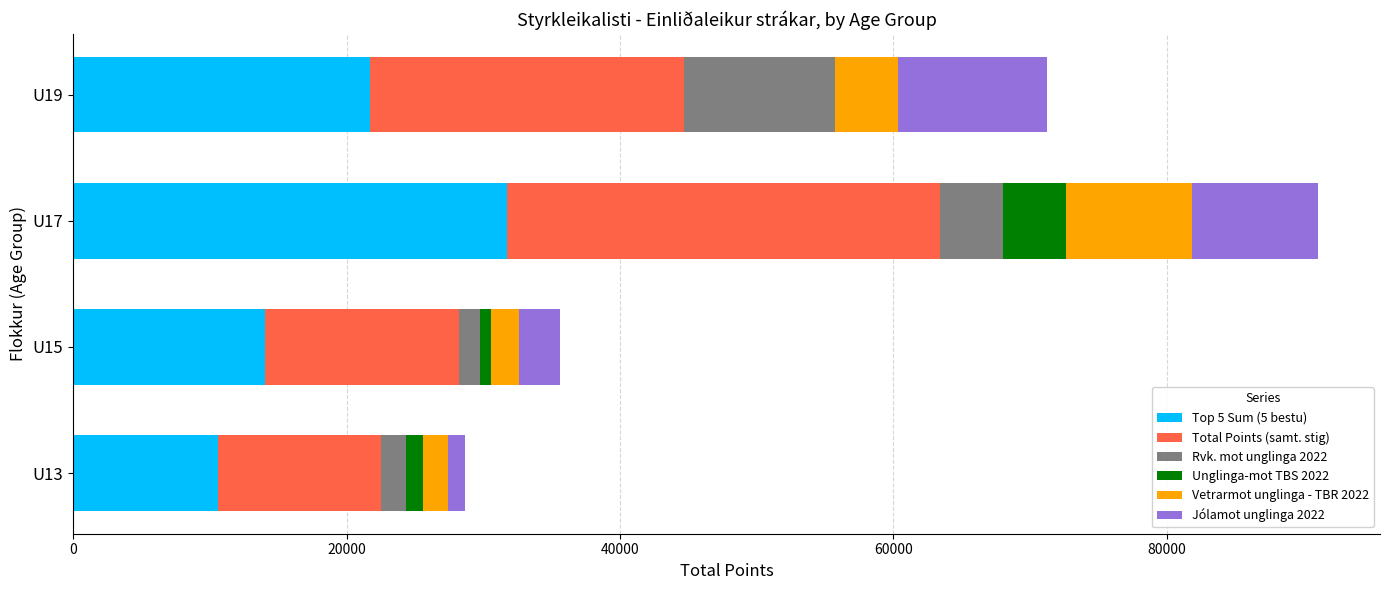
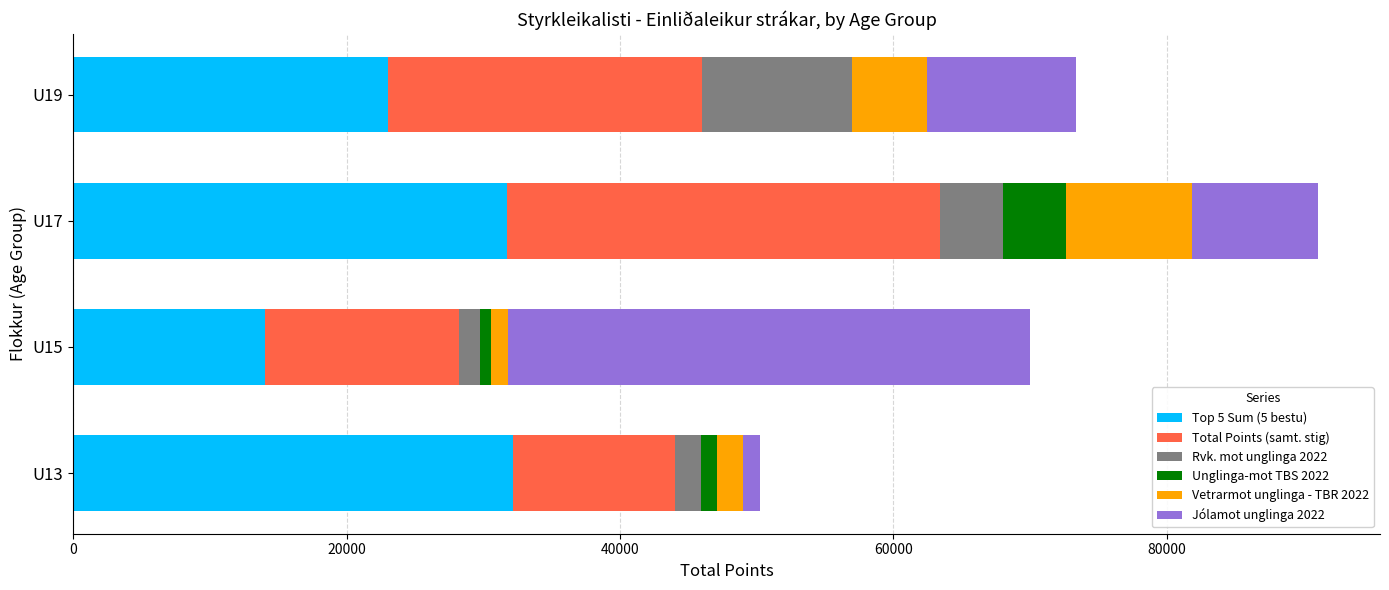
Top 5 Sum (5 bestu), U19: 21700 -> 23000
Vetrarmot unglinga - TBR 2022, U19: 4600 -> 5400
Vetrarmot unglinga - TBR 2022, U15: 2000 -> 1300
Jólamot unglinga 2022, U15: 3000 -> 38100
Top 5 Sum (5 bestu), U13: 10600 -> 32200
